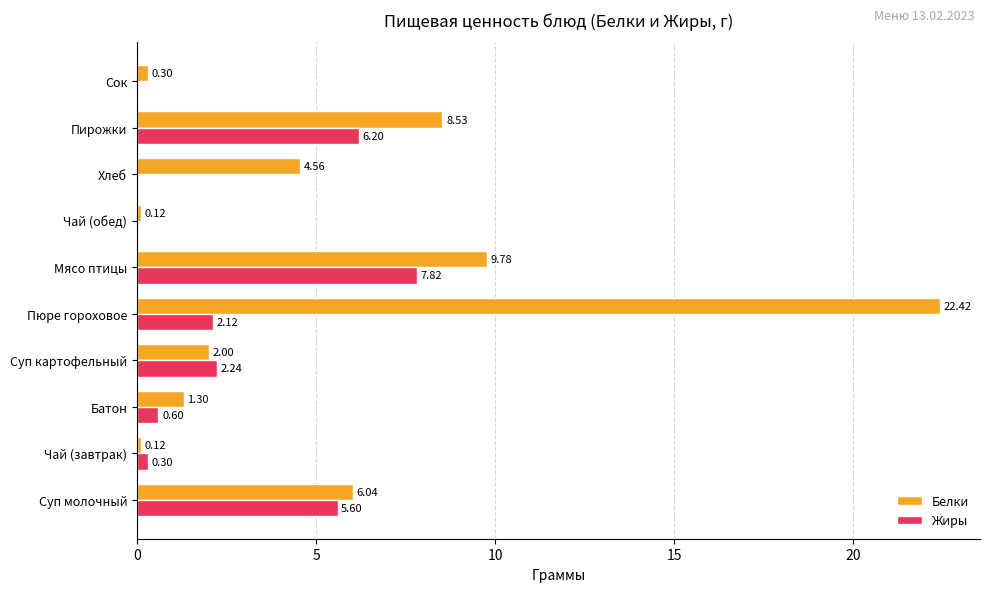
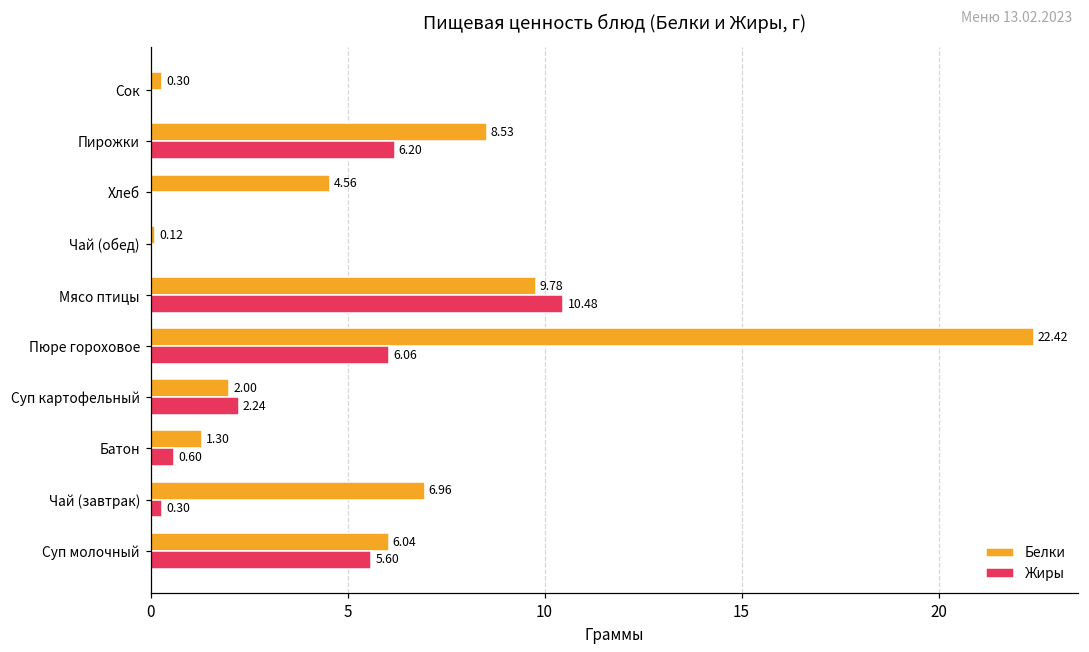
Жиры, Мясо птицы: 7.82 -> 10.48
Жиры, Пюре гороховое: 2.12 -> 6.06
Белки, Чай (завтрак): 0.12 -> 6.96
